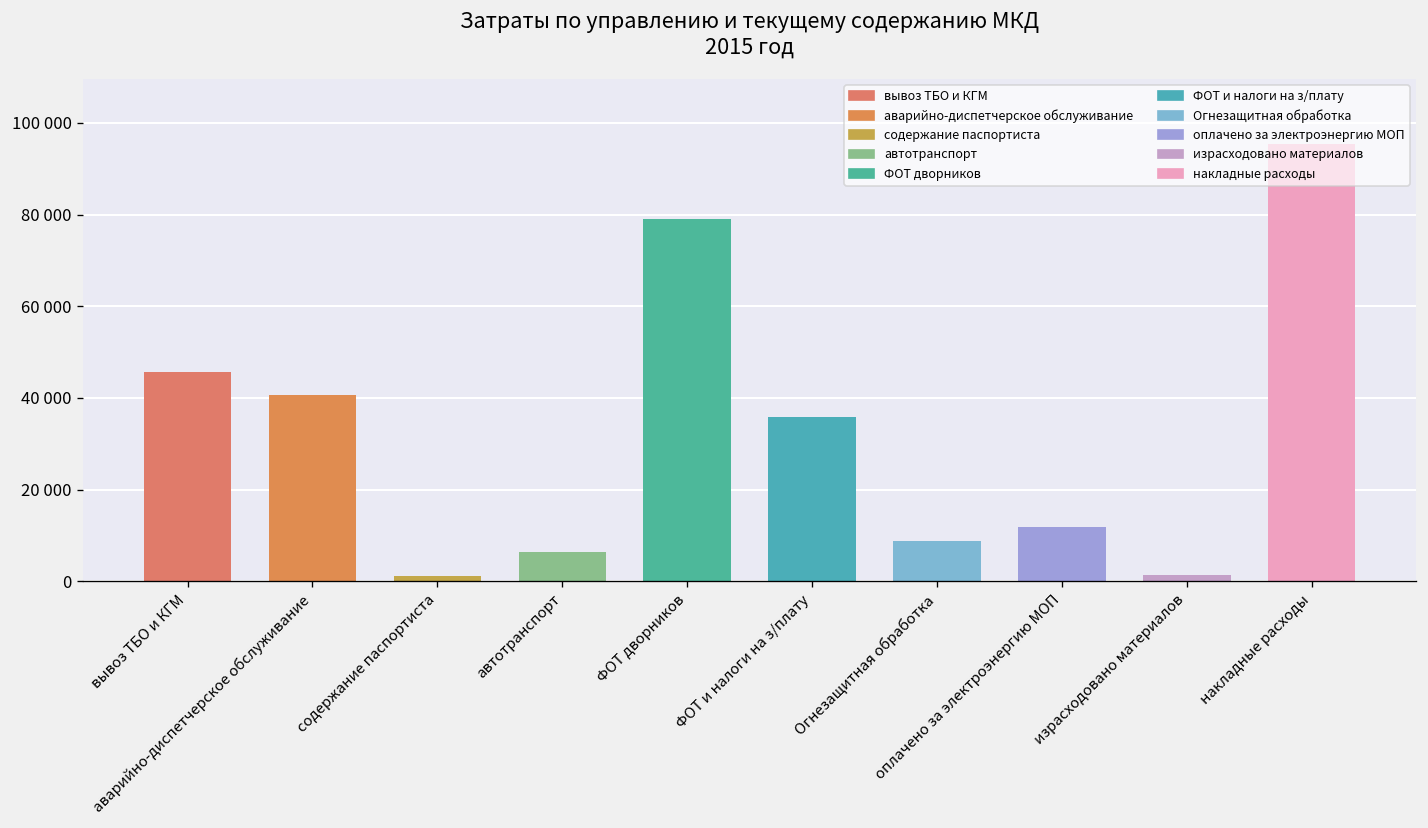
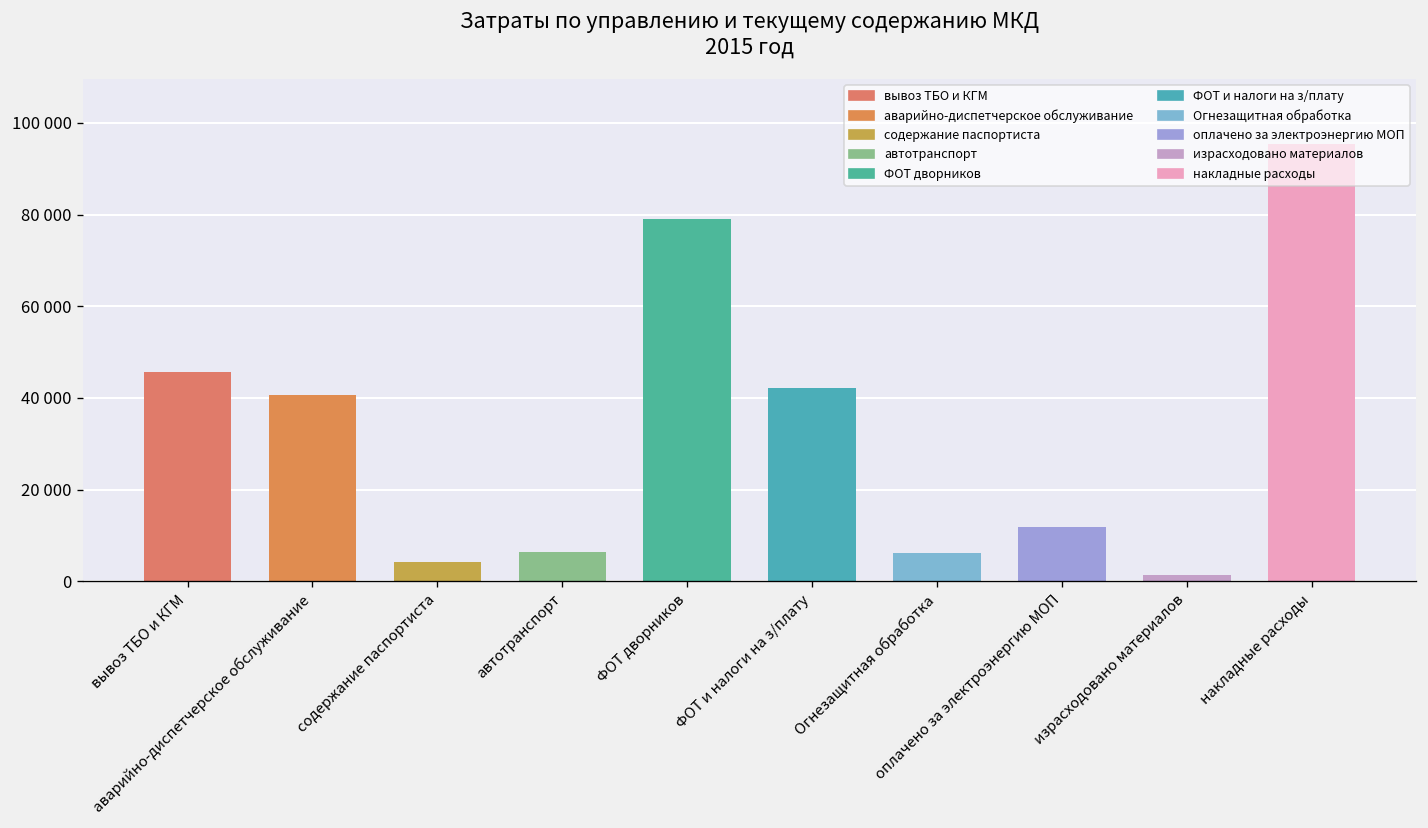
содержание паспортиста: 1000 -> 4000
ФОТ и налоги на з/плату: 36000 -> 42000
Огнезащитная обработка: 9000 -> 6000
